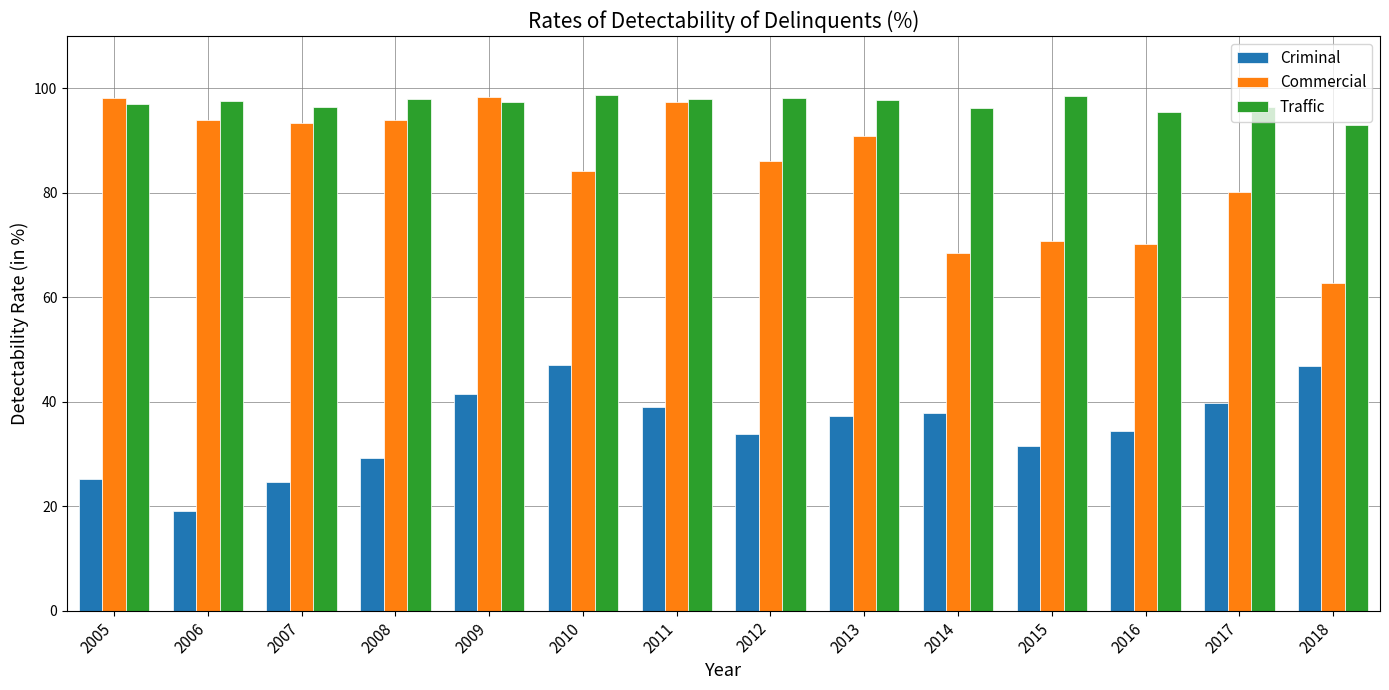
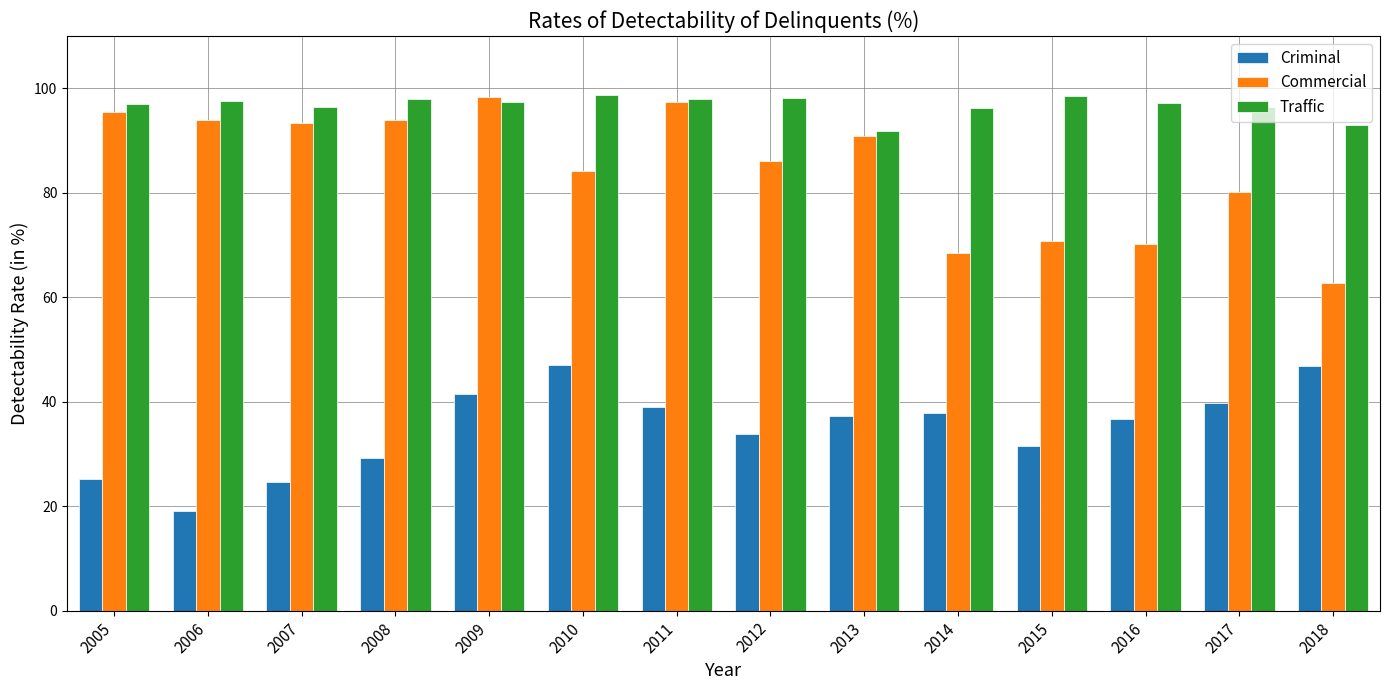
Commercial, 2005: 98 -> 96
Traffic, 2013: 98 -> 92
Criminal, 2016: 34 -> 37
Traffic, 2016: 96 -> 97
